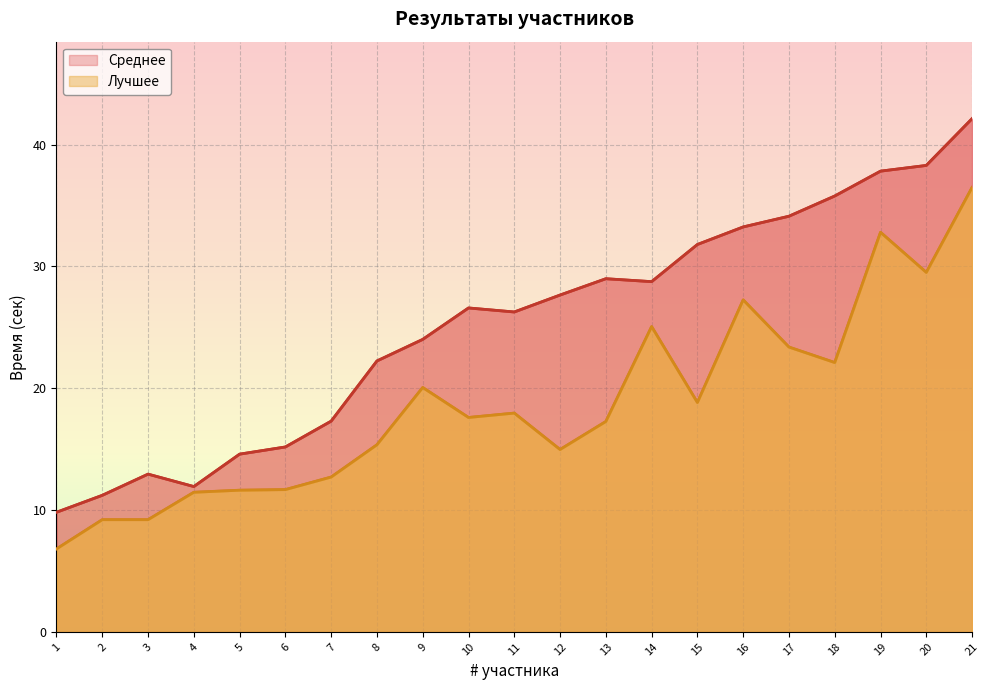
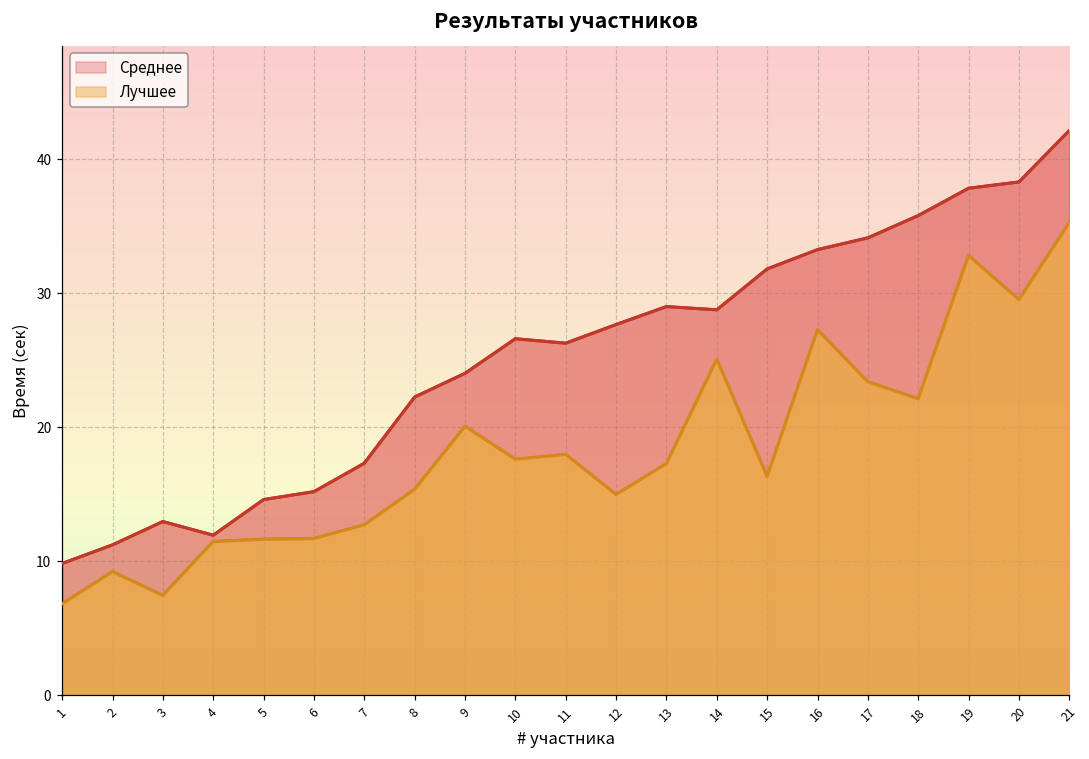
Лучшее, 3: 9.2 -> 7.4
Лучшее, 15: 18.8 -> 16.3
Лучшее, 21: 36.5 -> 35.3
